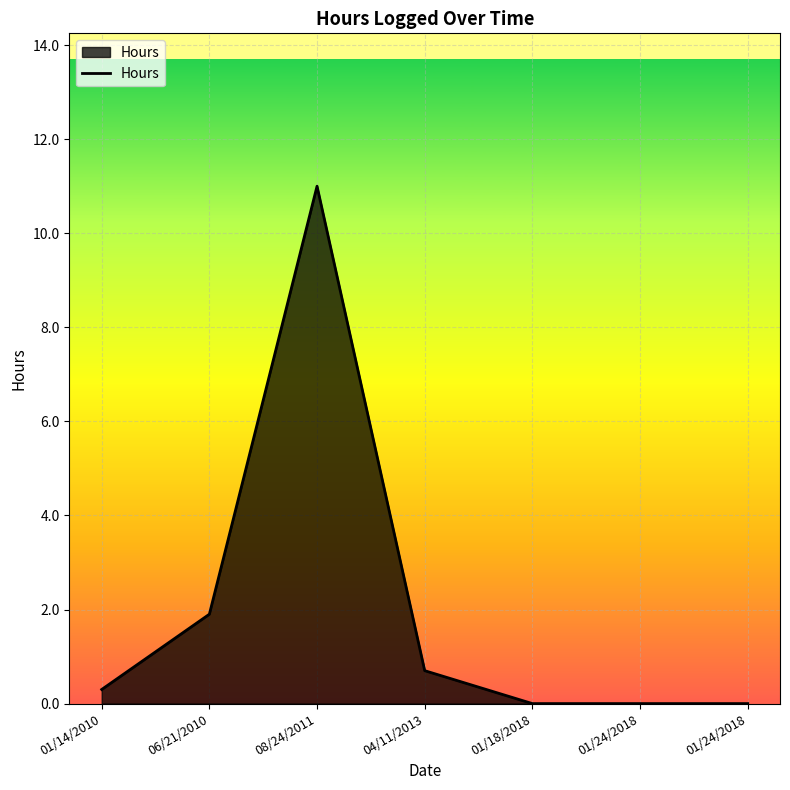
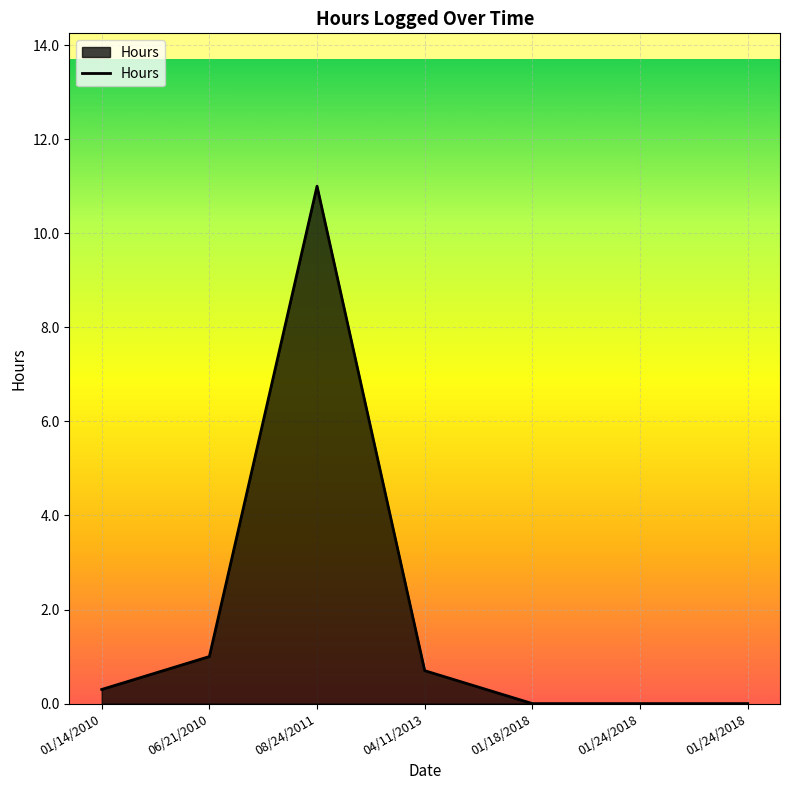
06/21/2010: 1.9 -> 1.0
